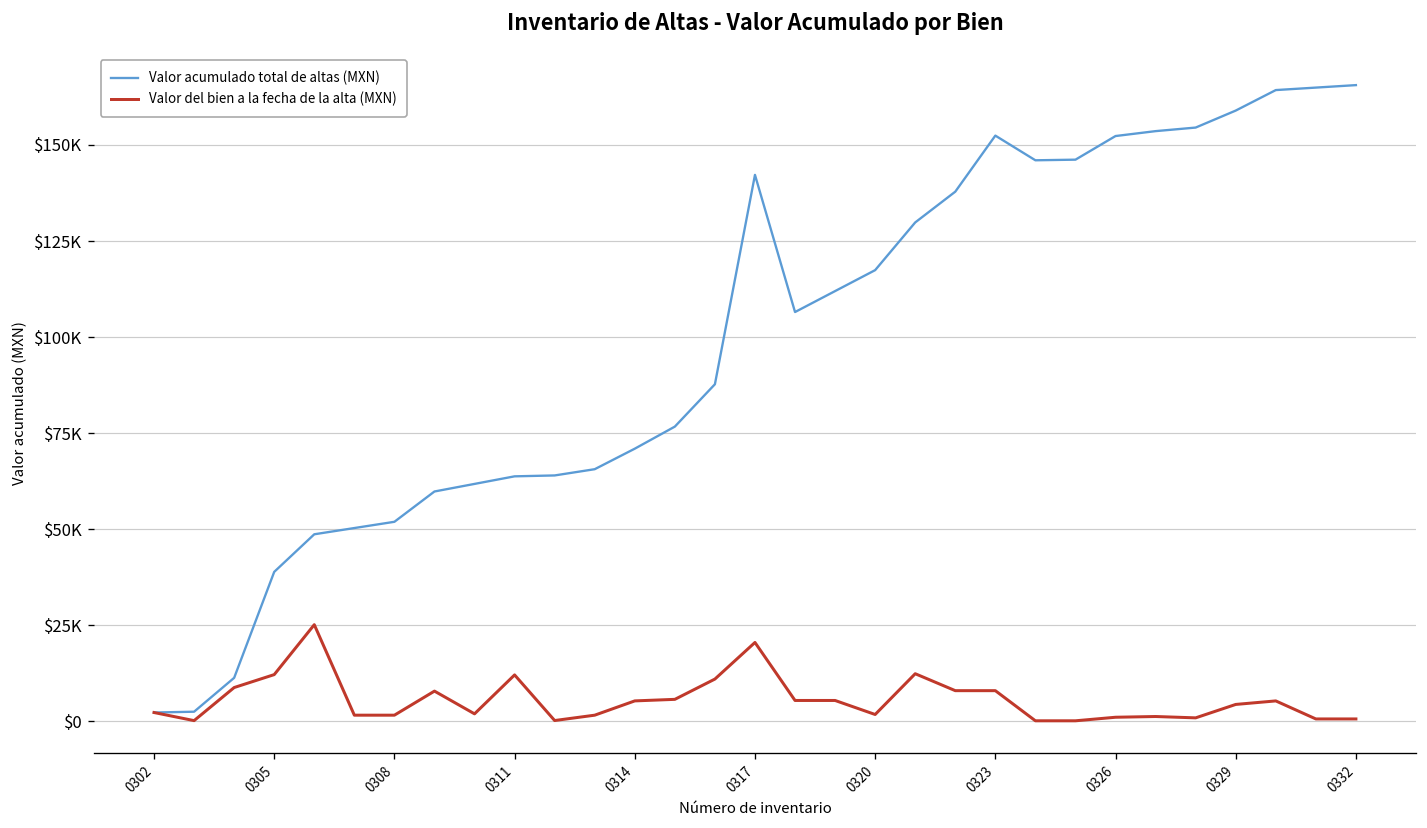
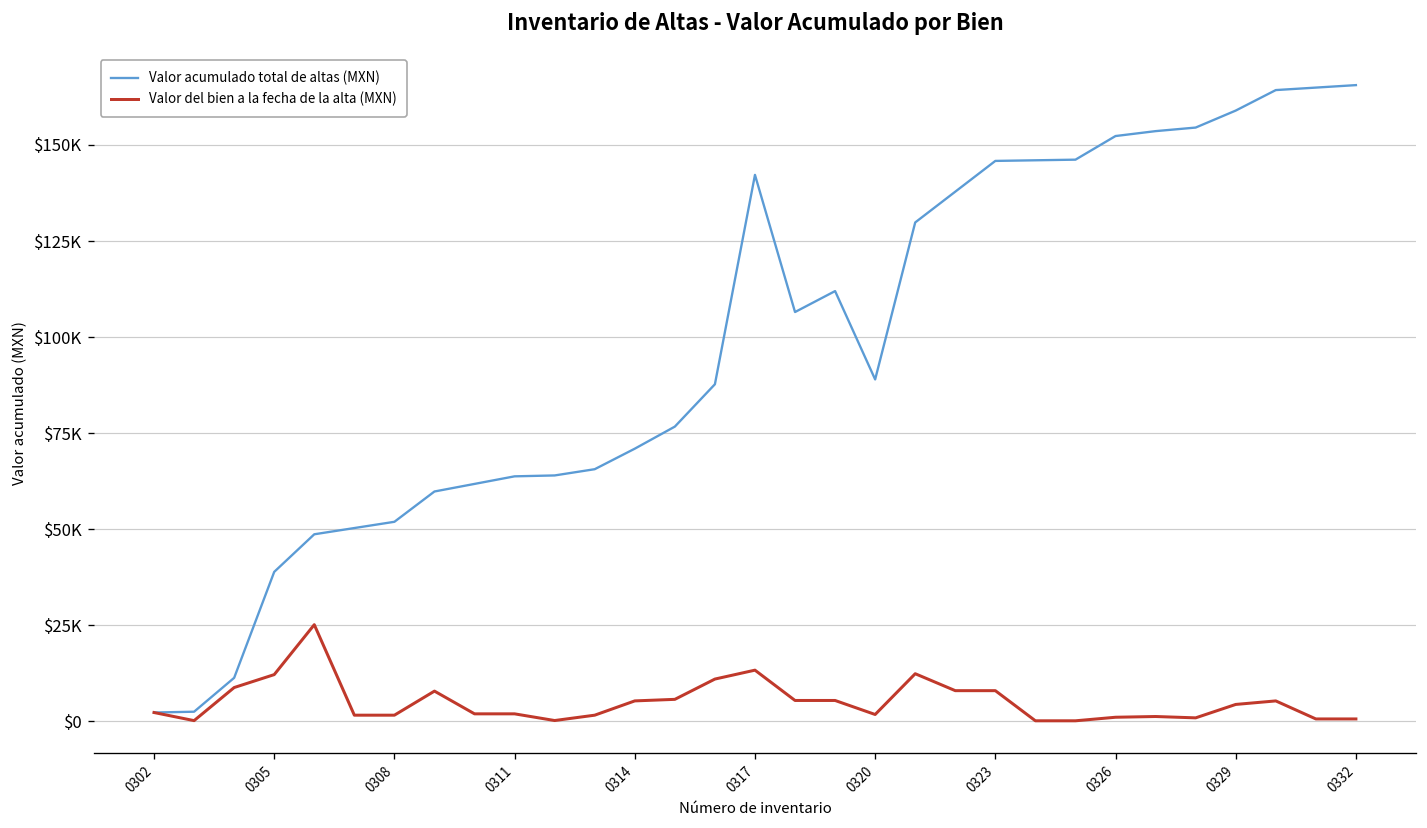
Valor del bien a la fecha de la alta (MXN), 0311: $12000 -> $2000
Valor del bien a la fecha de la alta (MXN), 0317: $21000 -> $13000
Valor acumulado total de altas (MXN), 0320: $117000 -> $89000
Valor acumulado total de altas (MXN), 0323: $152000 -> $146000
